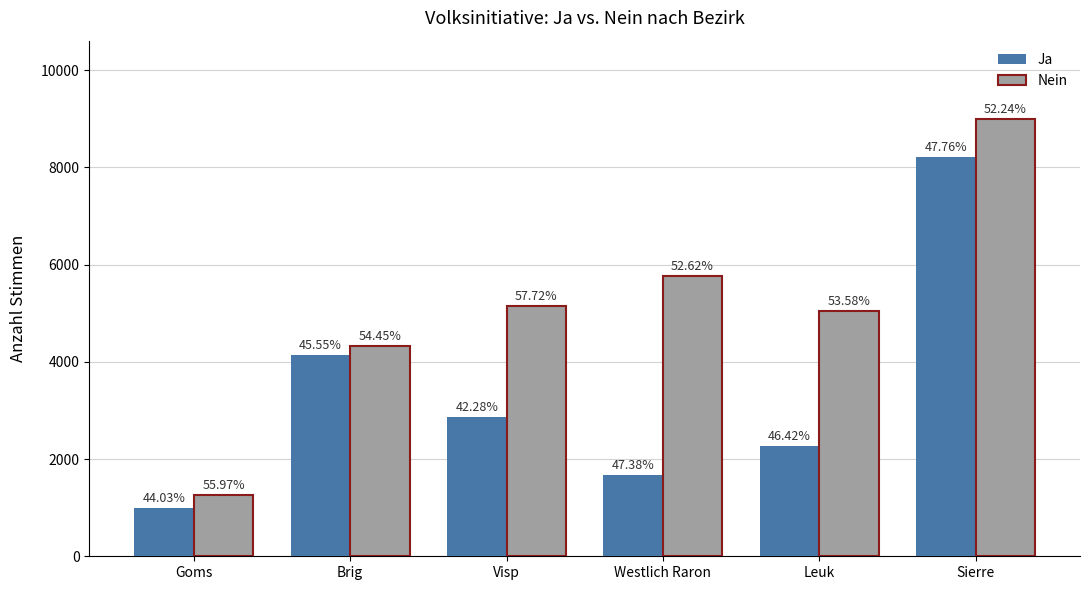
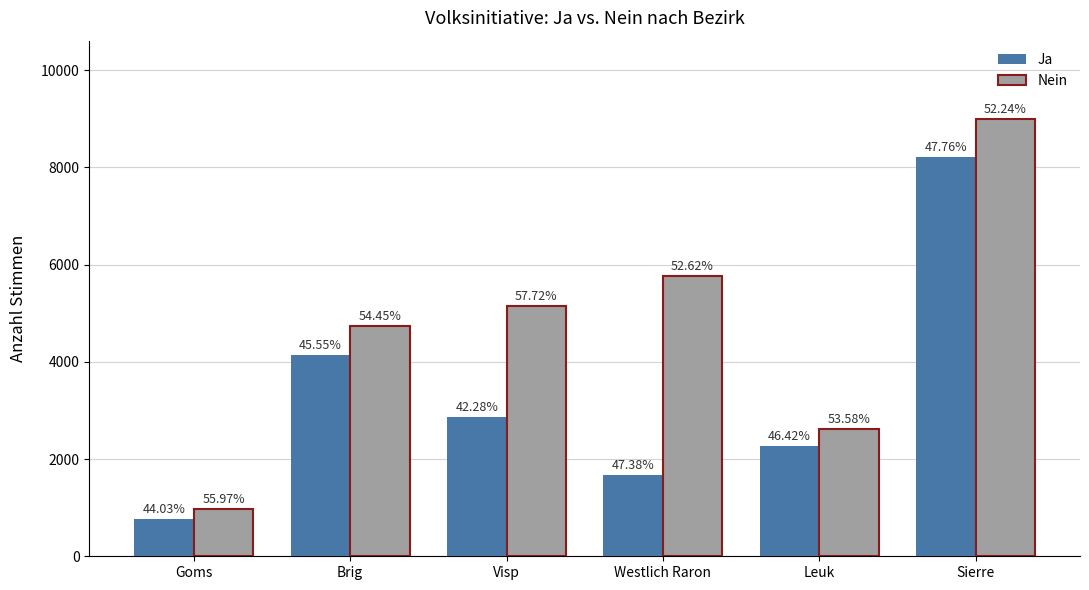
Ja, Goms: 1000 -> 800
Nein, Goms: 1300 -> 1000
Nein, Brig: 4300 -> 4700
Nein, Leuk: 5000 -> 2600
